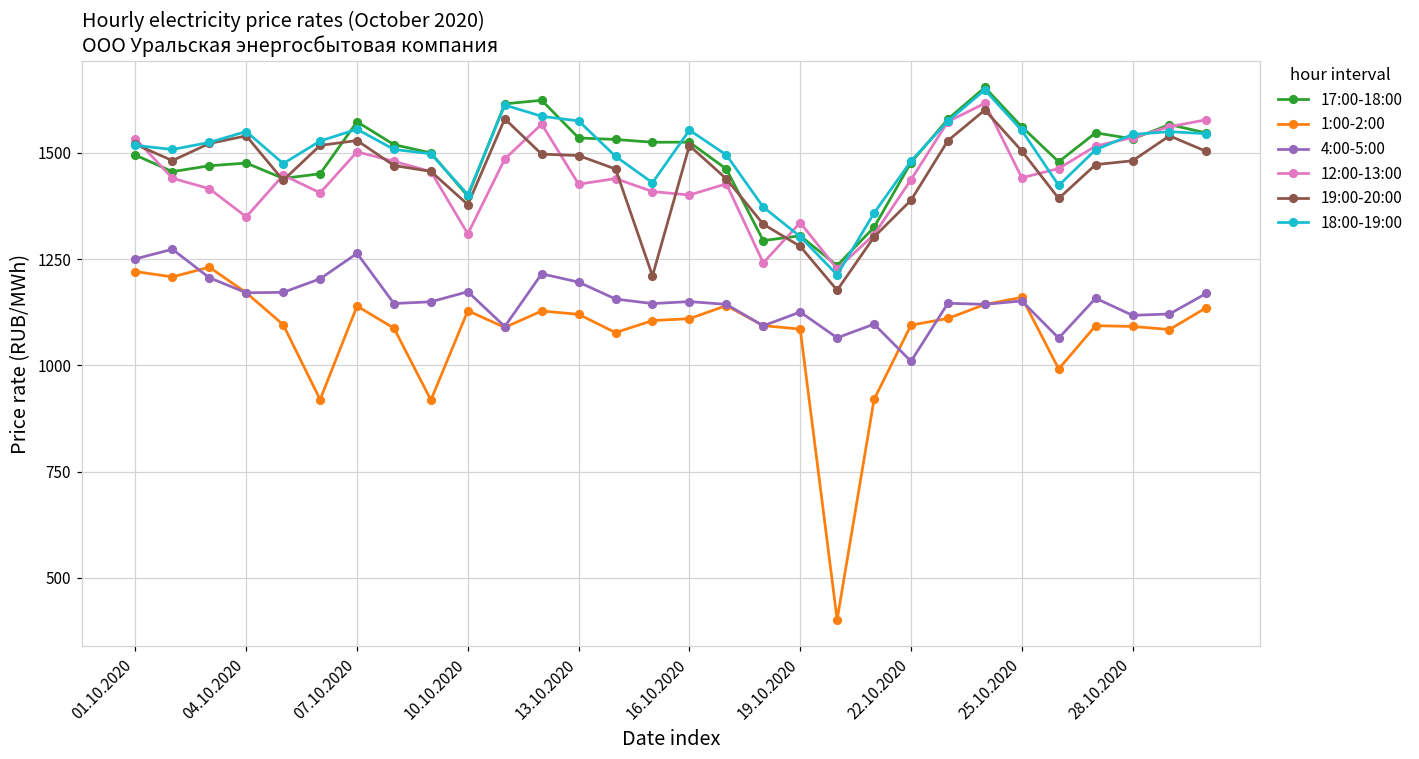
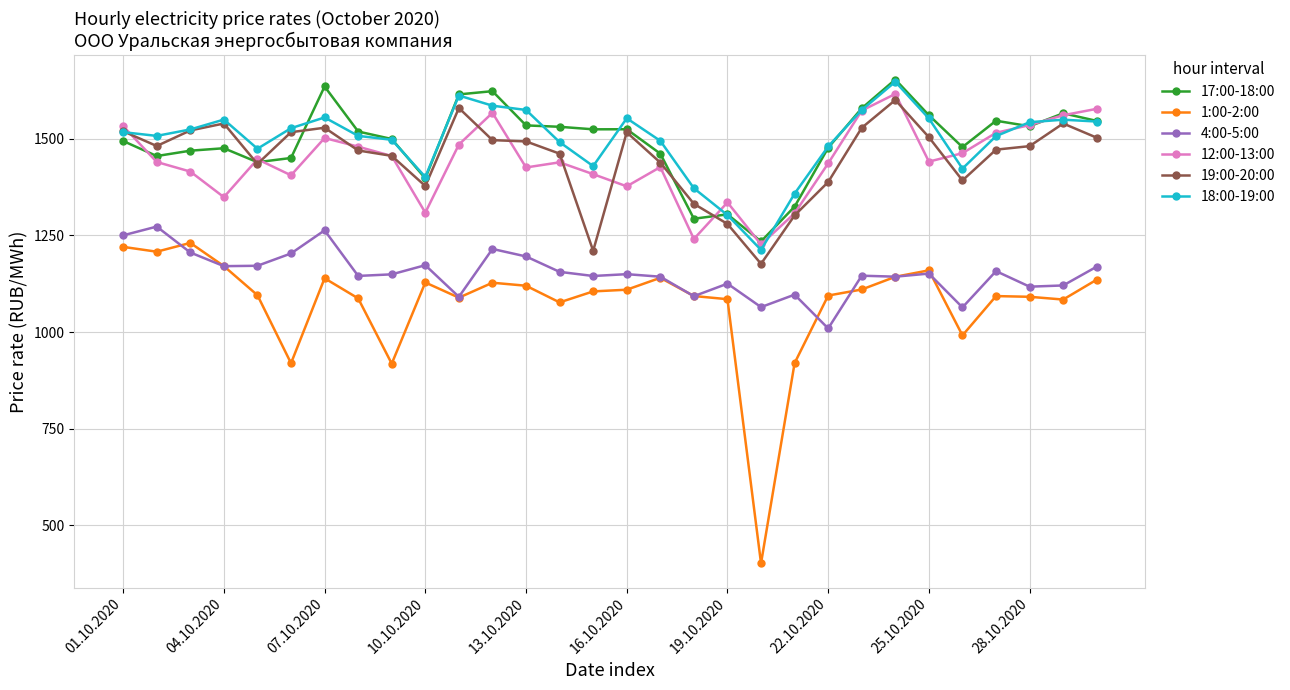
17:00-18:00, 07.10.2020: 1570 -> 1640
12:00-13:00, 16.10.2020: 1400 -> 1380
